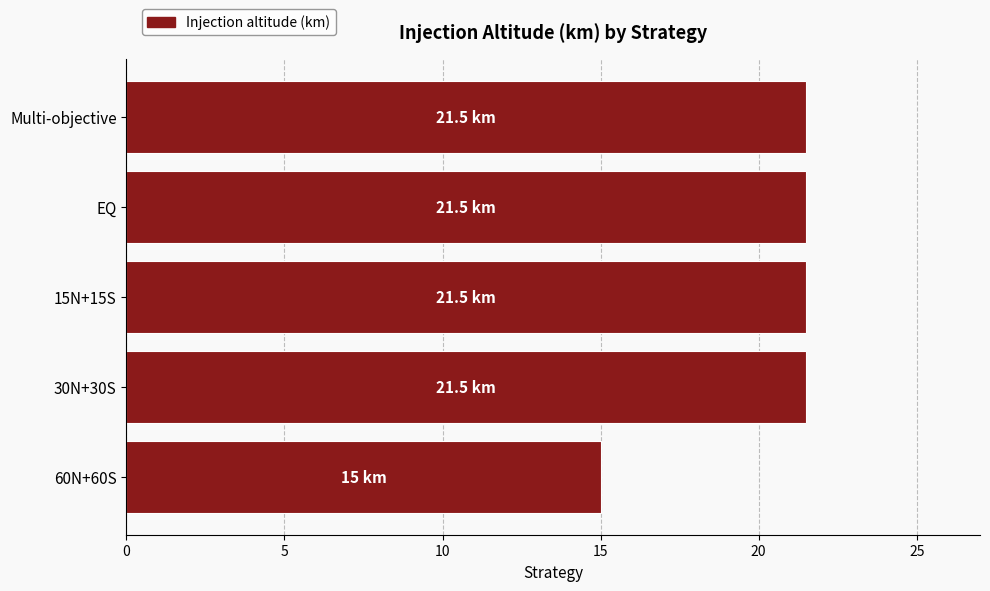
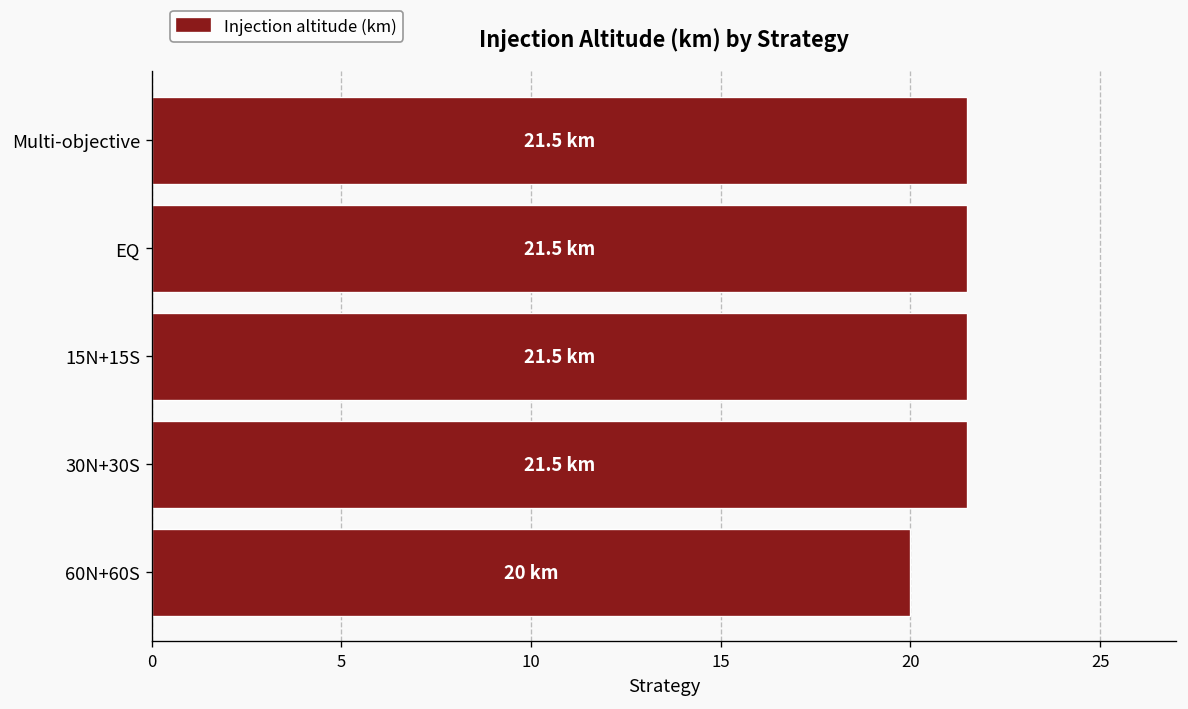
60N+60S: 15 -> 20
